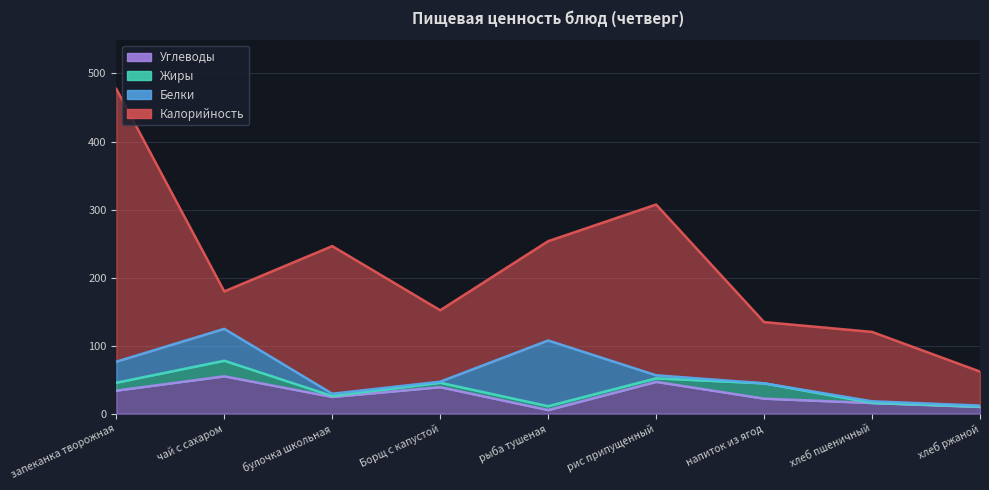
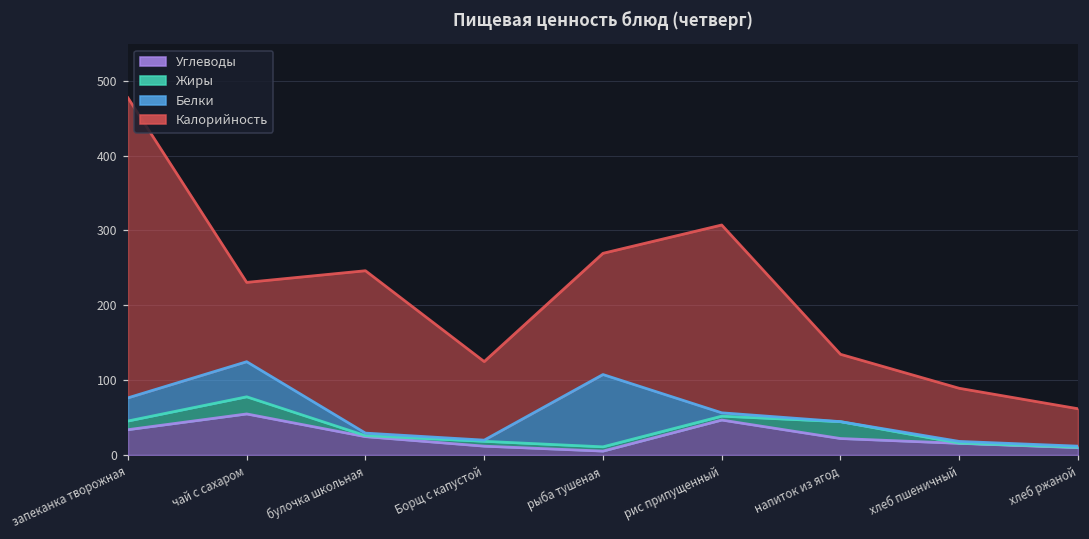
Калорийность, чай с сахаром: 60 -> 110
Углеводы, Борщ с капустой: 40 -> 10
Калорийность, рыба тушеная: 150 -> 160
Калорийность, хлеб пшеничный: 100 -> 70
